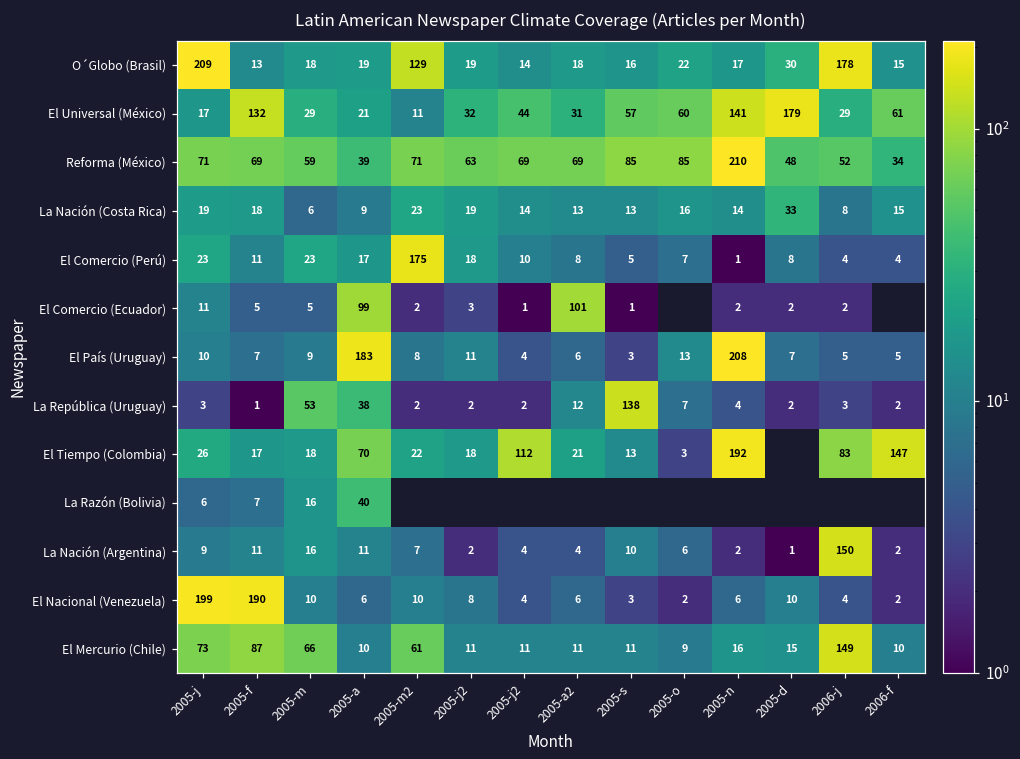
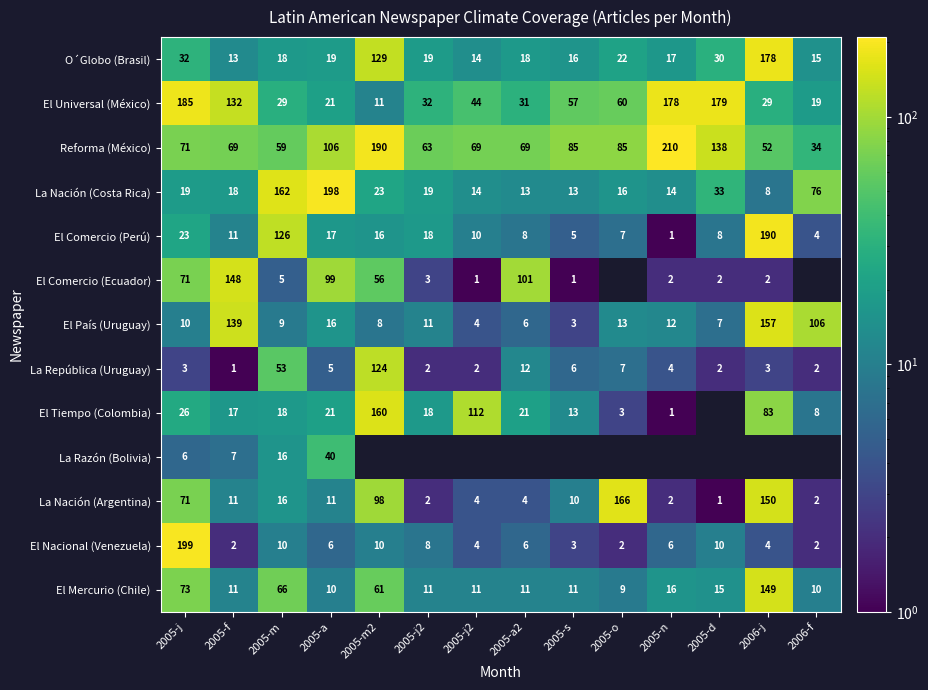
O´Globo (Brasil), 2005-j: 209 -> 32
El Universal (México), 2005-j: 17 -> 185
El Universal (México), 2005-n: 141 -> 178
El Universal (México), 2006-f: 61 -> 19
Reforma (México), 2005-a: 39 -> 106
Reforma (México), 2005-m2: 71 -> 190
Reforma (México), 2005-d: 48 -> 138
La Nación (Costa Rica), 2005-m: 6 -> 162
La Nación (Costa Rica), 2005-a: 9 -> 198
La Nación (Costa Rica), 2006-f: 15 -> 76
El Comercio (Perú), 2005-m: 23 -> 126
El Comercio (Perú), 2005-m2: 175 -> 16
El Comercio (Perú), 2006-j: 4 -> 190
El Comercio (Ecuador), 2005-j: 11 -> 71
El Comercio (Ecuador), 2005-f: 5 -> 148
El Comercio (Ecuador), 2005-m2: 2 -> 56
El País (Uruguay), 2005-f: 7 -> 139
El País (Uruguay), 2005-a: 183 -> 16
El País (Uruguay), 2005-n: 208 -> 12
El País (Uruguay), 2006-j: 5 -> 157
El País (Uruguay), 2006-f: 5 -> 106
La República (Uruguay), 2005-a: 38 -> 5
La República (Uruguay), 2005-m2: 2 -> 124
La República (Uruguay), 2005-s: 138 -> 6
El Tiempo (Colombia), 2005-a: 70 -> 21
El Tiempo (Colombia), 2005-m2: 22 -> 160
El Tiempo (Colombia), 2005-n: 192 -> 1
El Tiempo (Colombia), 2006-f: 147 -> 8
La Nación (Argentina), 2005-j: 9 -> 71
La Nación (Argentina), 2005-m2: 7 -> 98
La Nación (Argentina), 2005-o: 6 -> 166
El Nacional (Venezuela), 2005-f: 190 -> 2
El Mercurio (Chile), 2005-f: 87 -> 11
